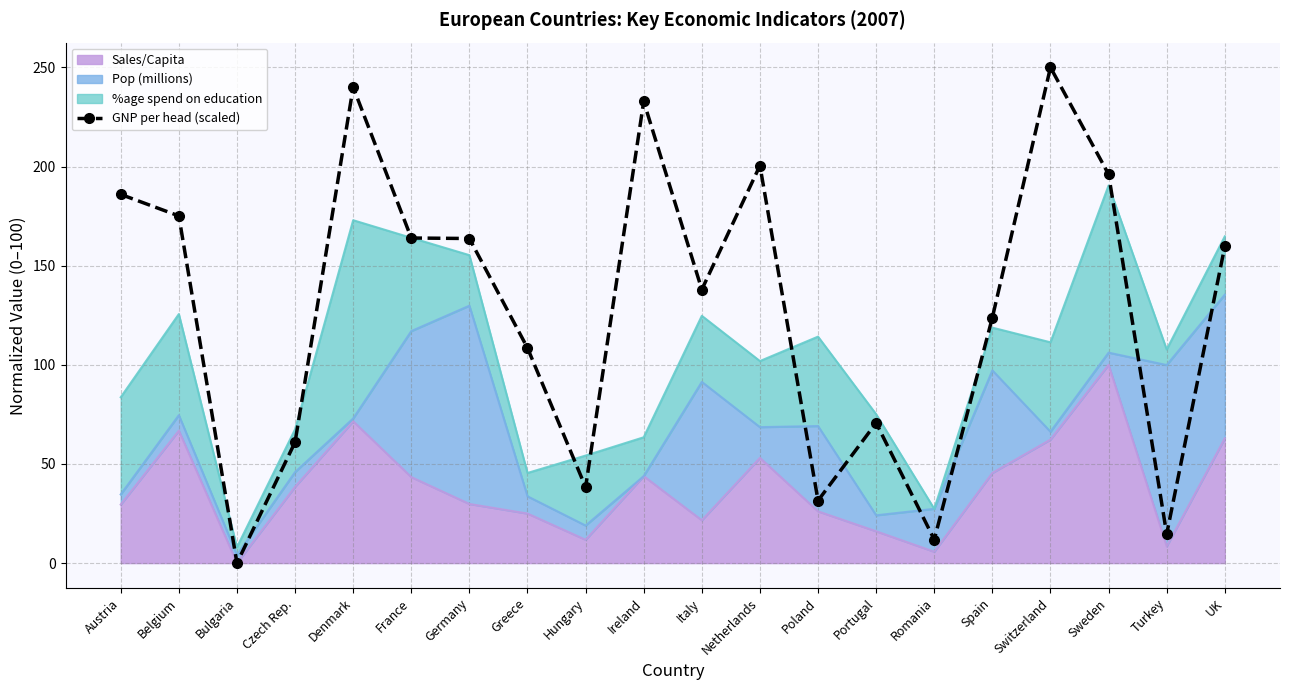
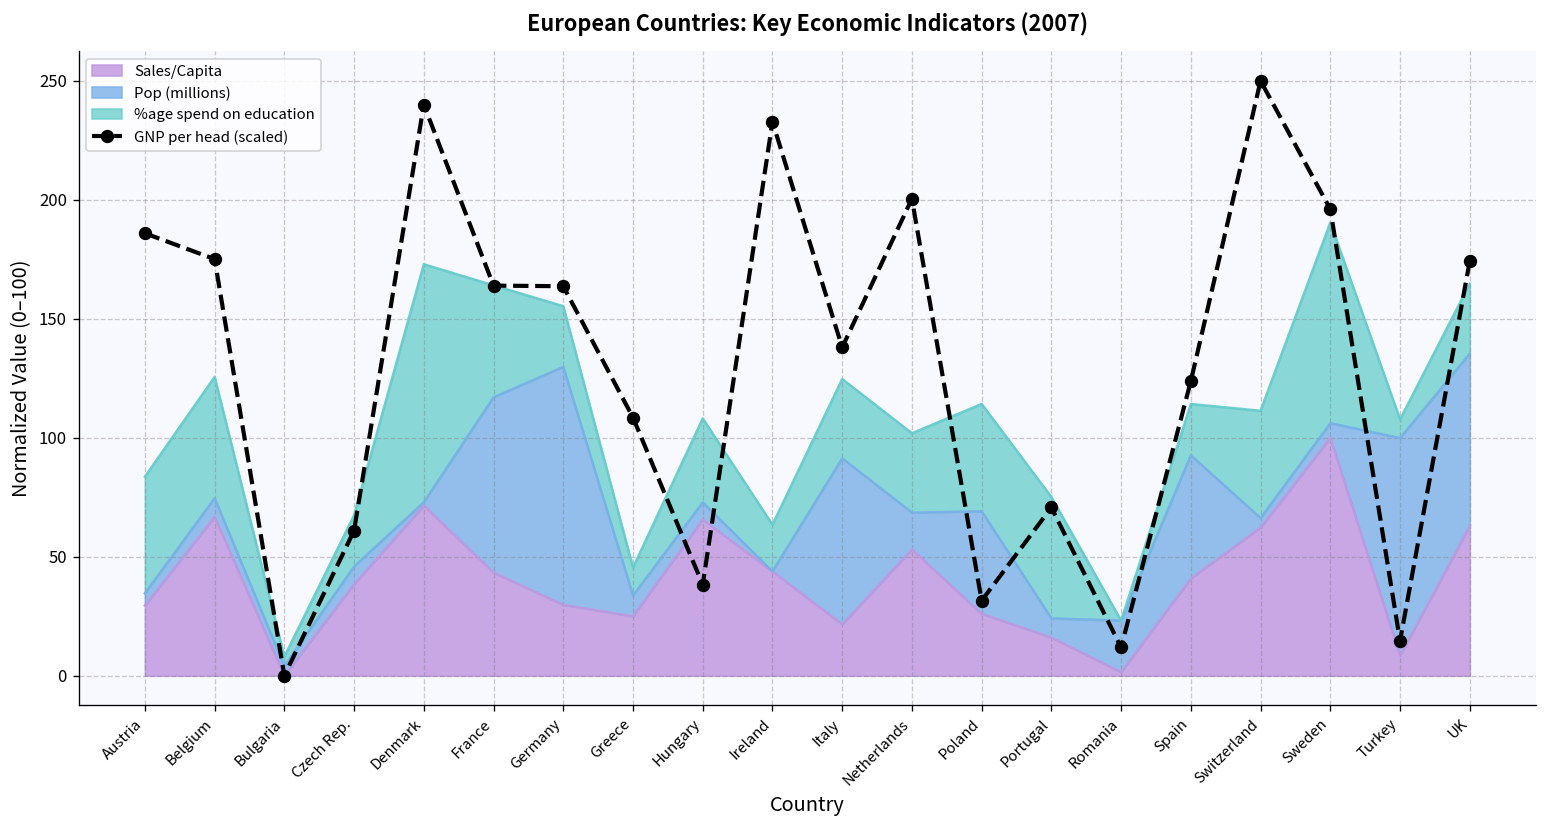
Sales/Capita, Hungary: 12 -> 66
Sales/Capita, Romania: 6 -> 2
Sales/Capita, Spain: 45 -> 41
GNP per head (scaled), UK: 160 -> 174
